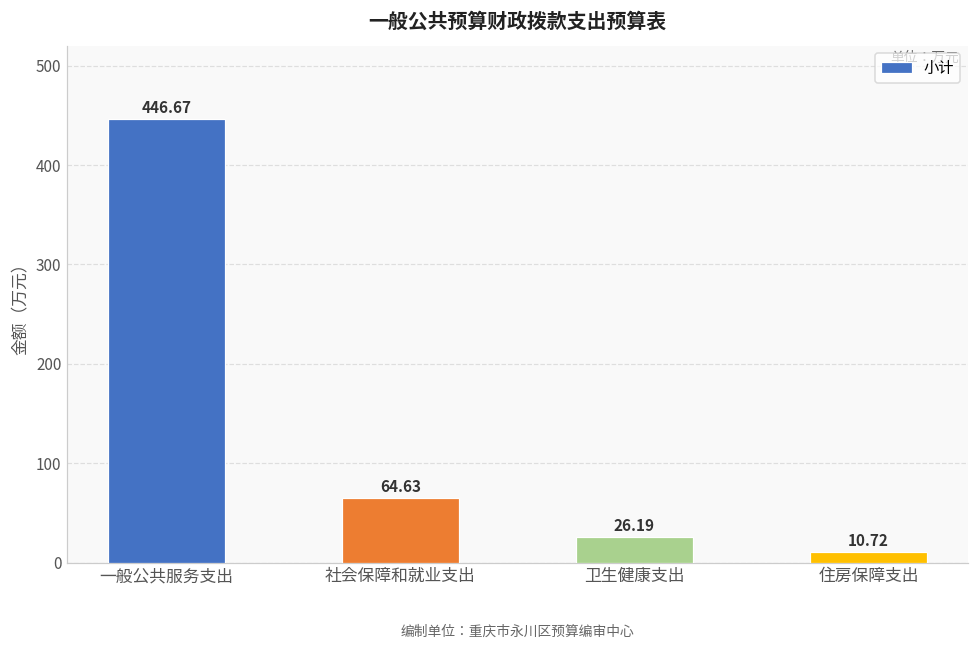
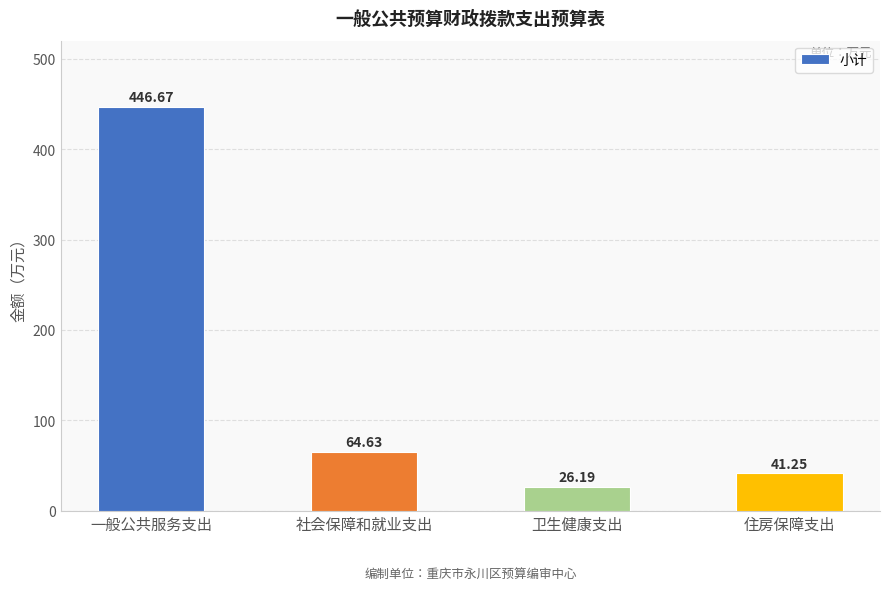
住房保障支出: 10.72 -> 41.25
